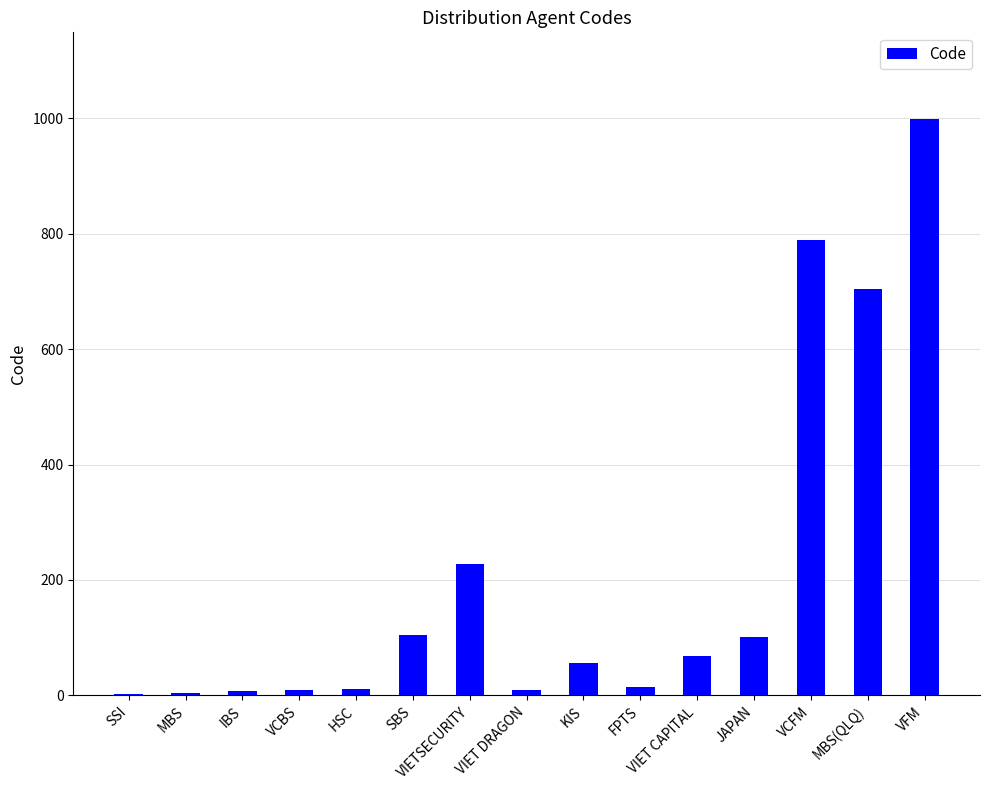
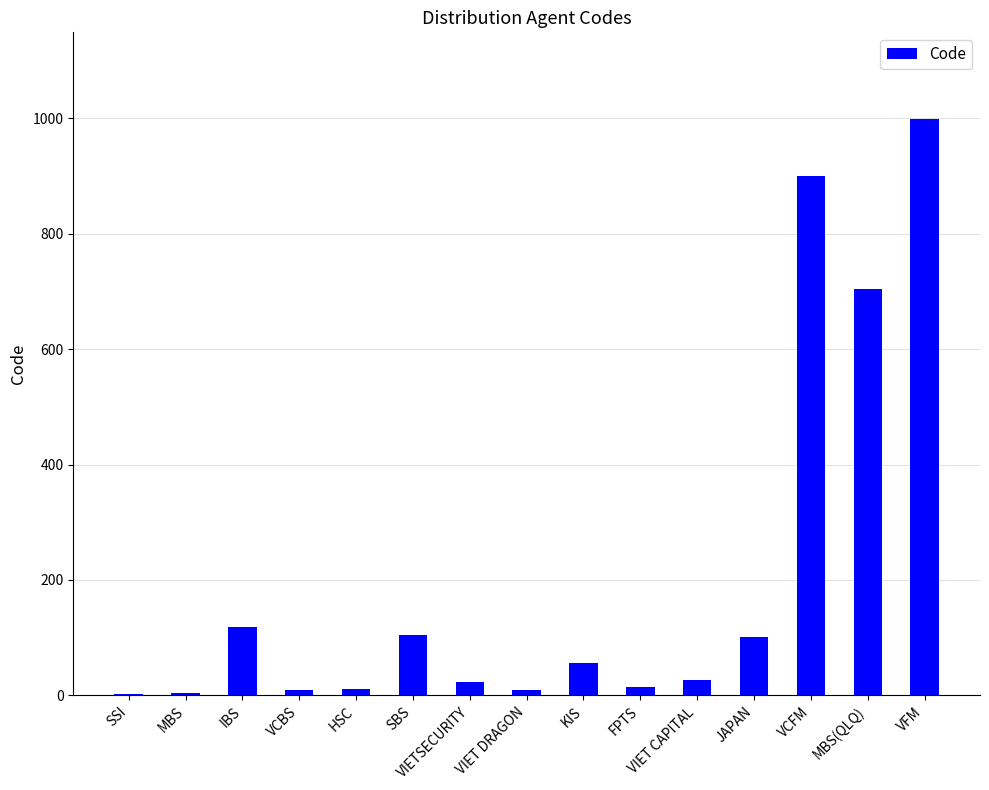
IBS: 10 -> 120
VIETSECURITY: 230 -> 20
VIET CAPITAL: 70 -> 30
VCFM: 790 -> 900
